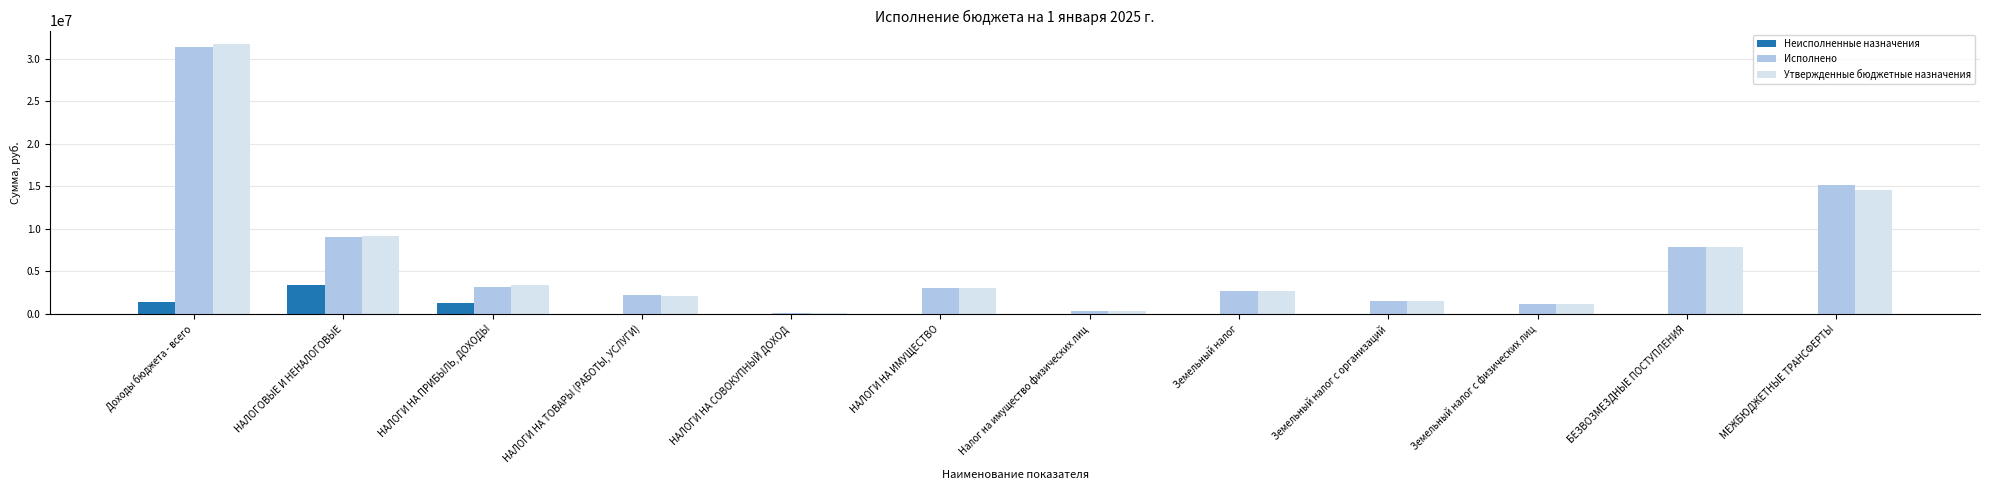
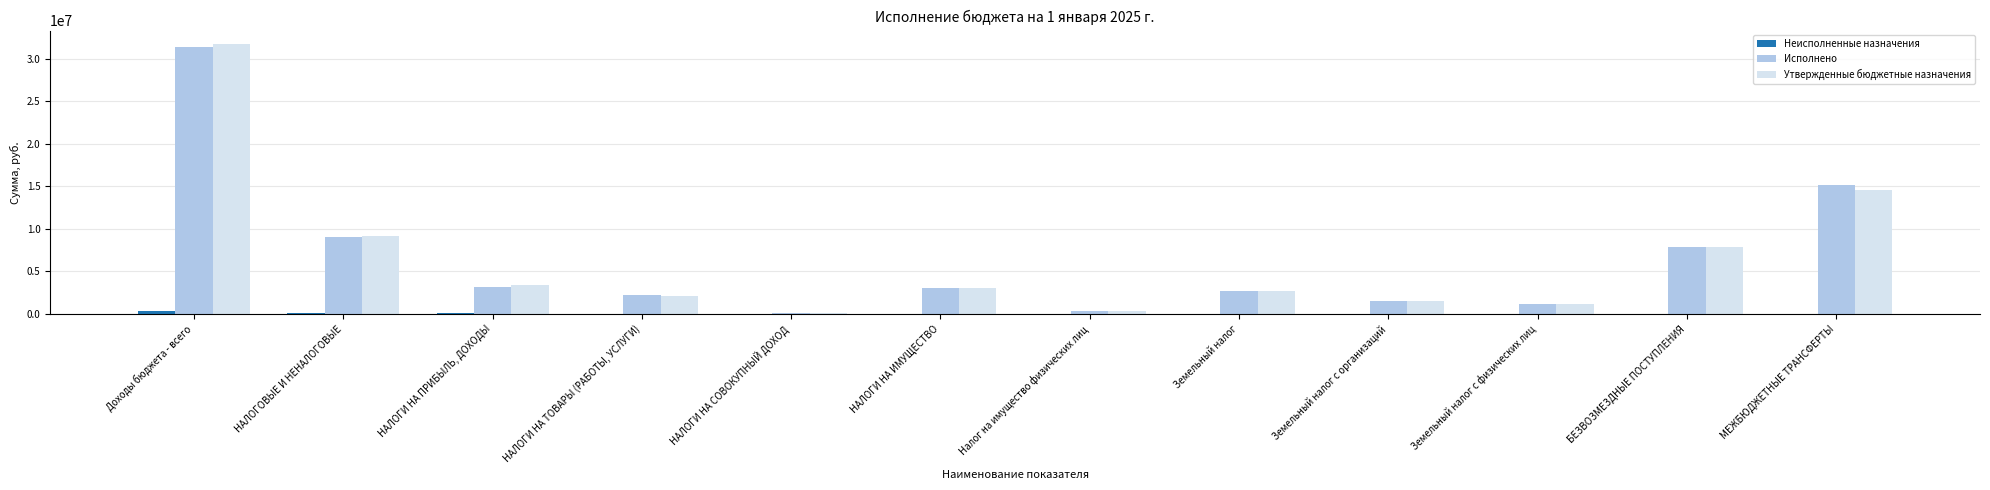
Неисполненные назначения, Доходы бюджета - всего: 1000000 -> 0
Неисполненные назначения, НАЛОГОВЫЕ И НЕНАЛОГОВЫЕ: 3000000 -> 0
Неисполненные назначения, НАЛОГИ НА ПРИБЫЛЬ, ДОХОДЫ: 1000000 -> 0
